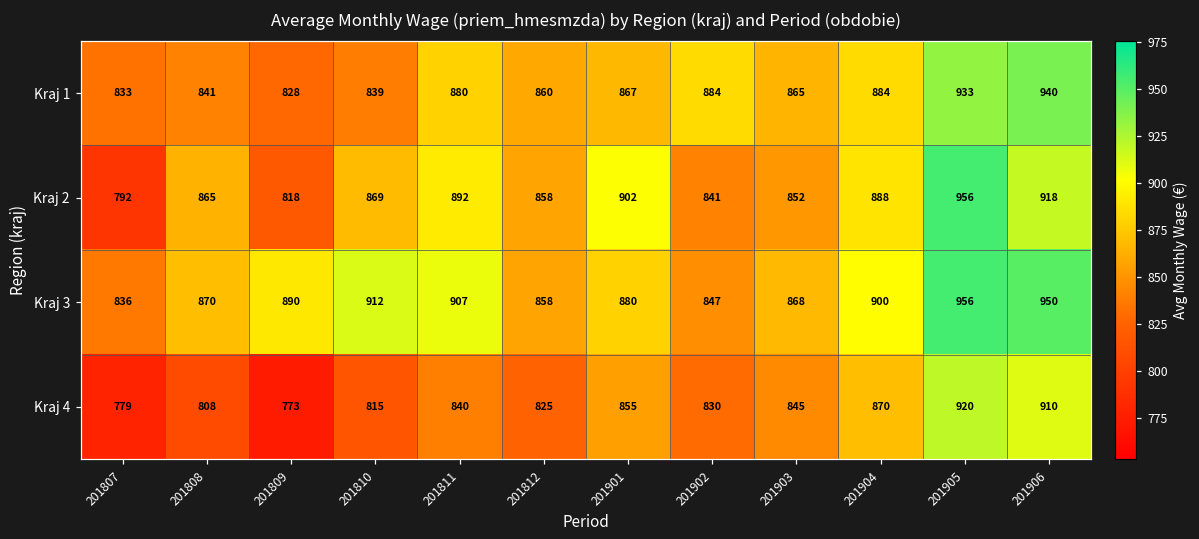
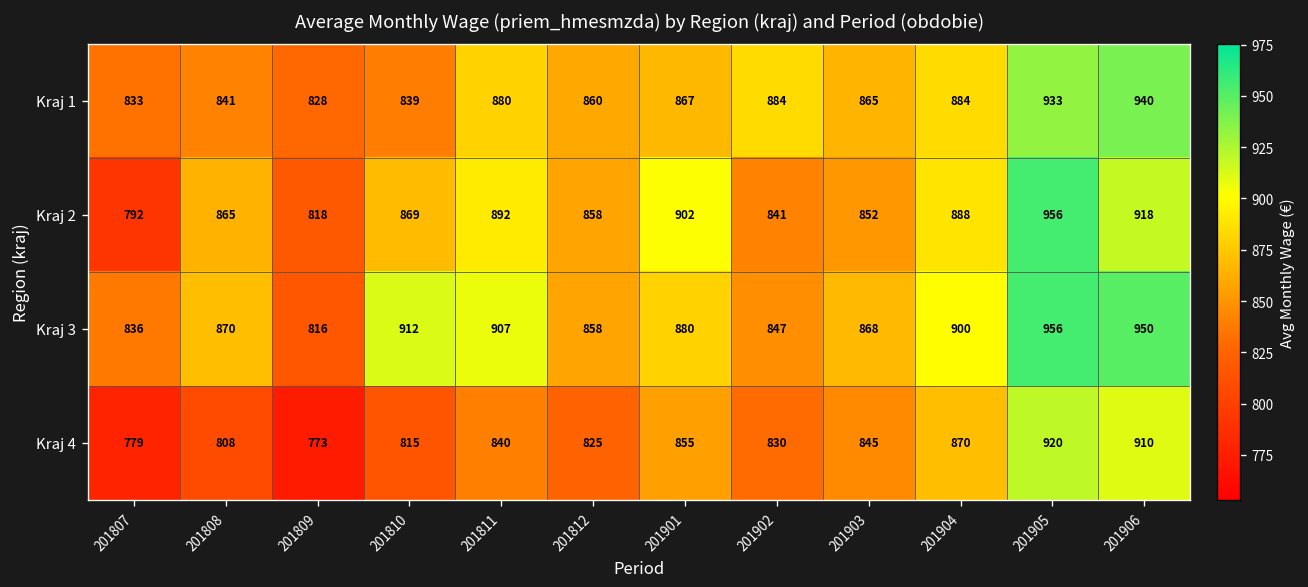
Kraj 3, 201809: 890 -> 816
